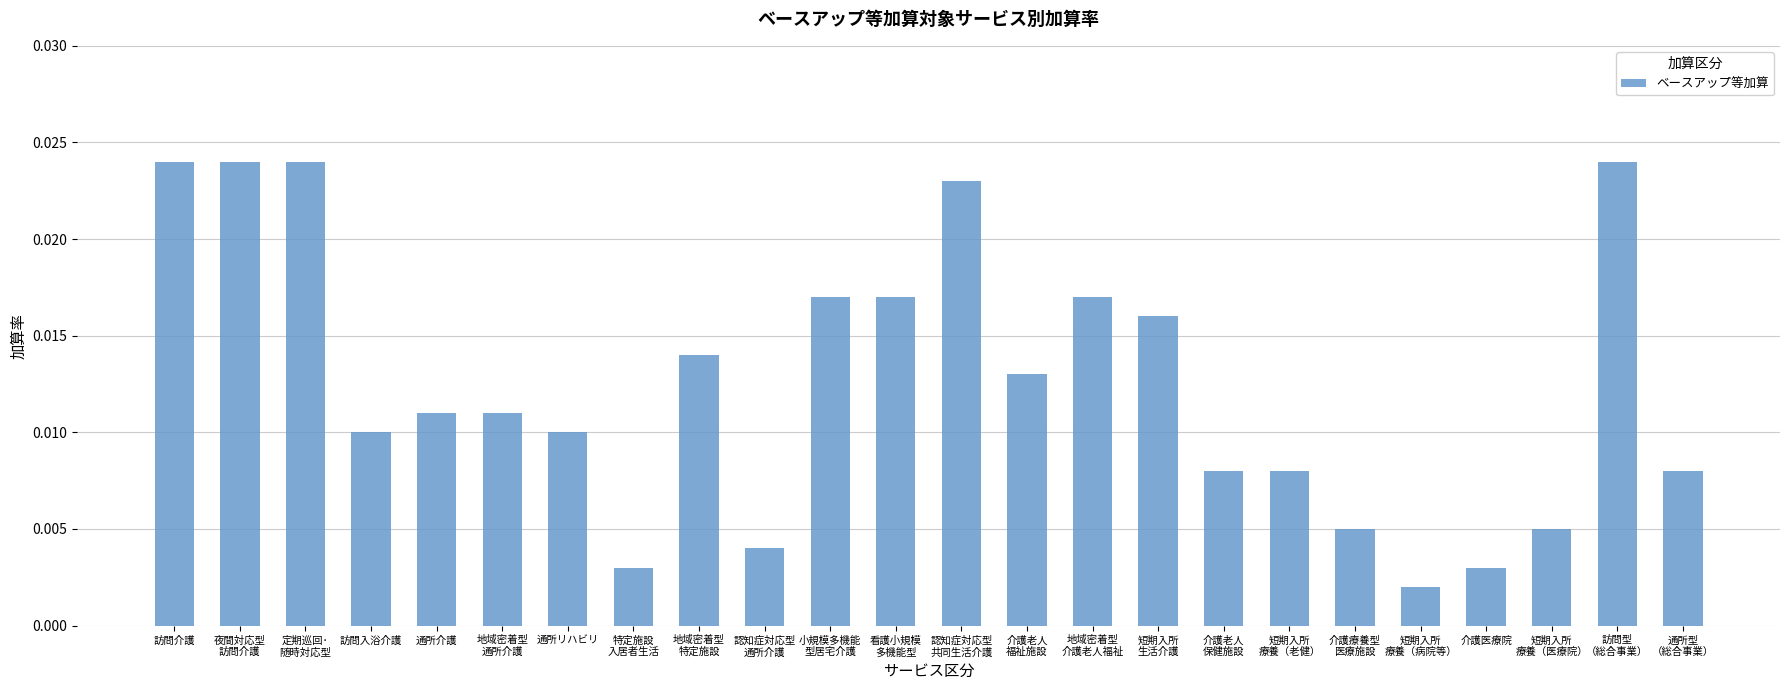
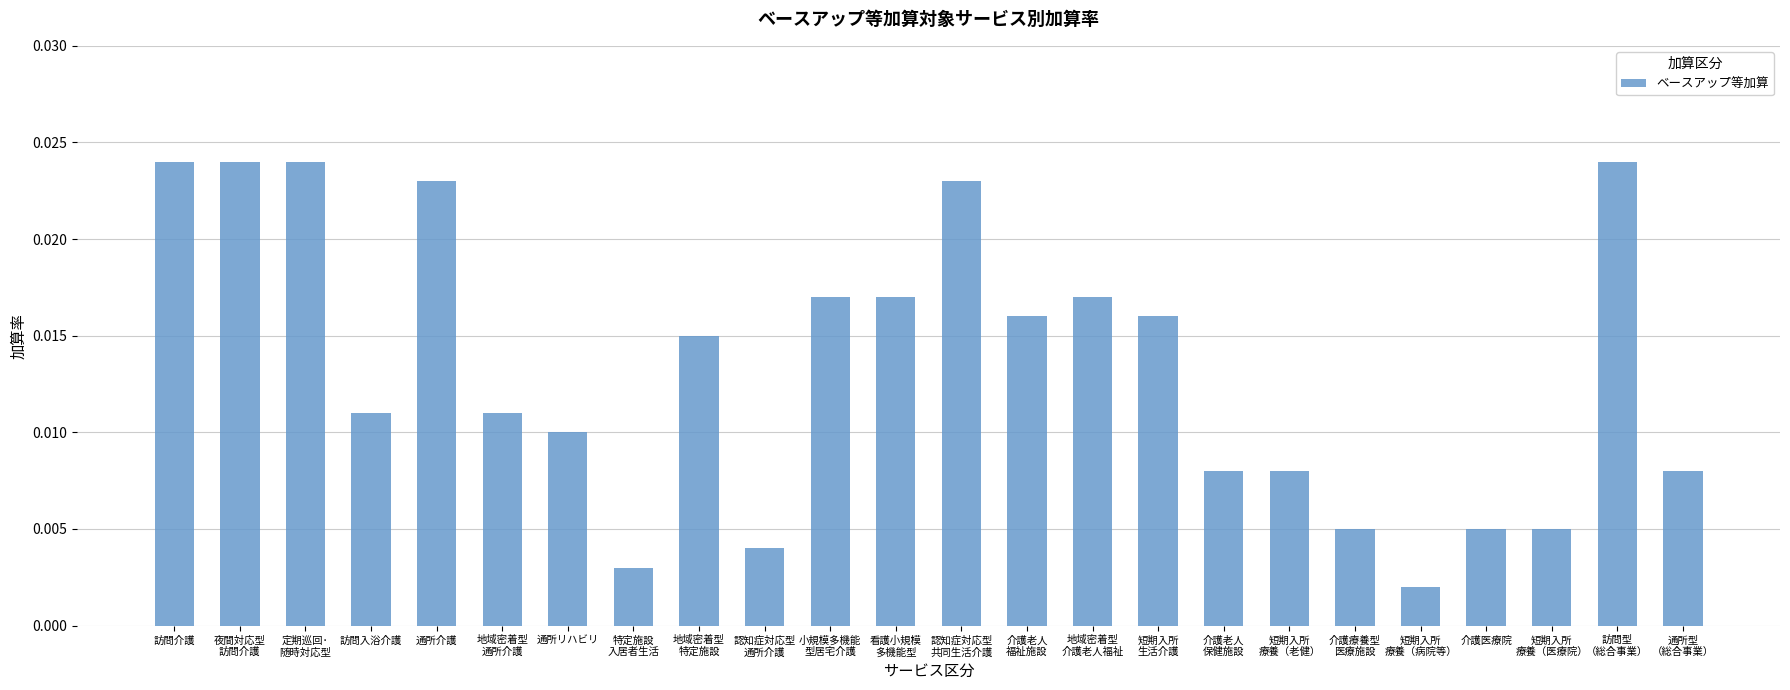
訪問入浴介護: 0.010 -> 0.011
通所介護: 0.011 -> 0.023
地域密着型 特定施設: 0.014 -> 0.015
介護老人 福祉施設: 0.013 -> 0.016
介護医療院: 0.003 -> 0.005
